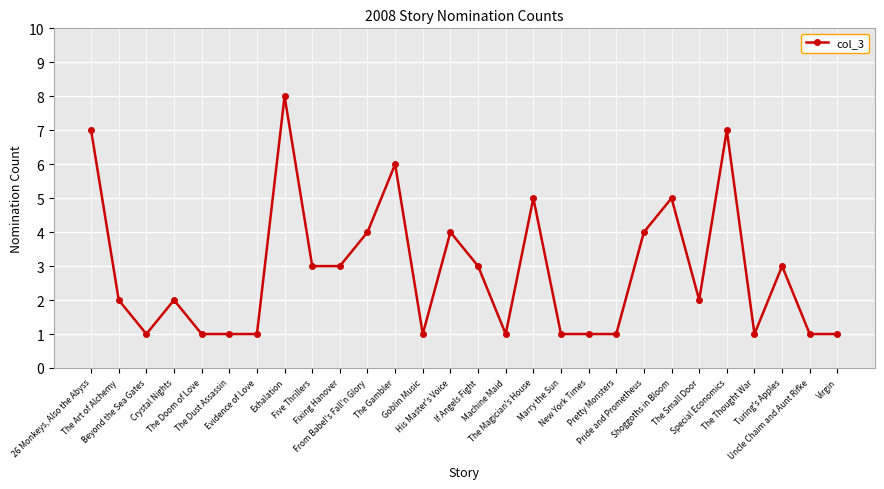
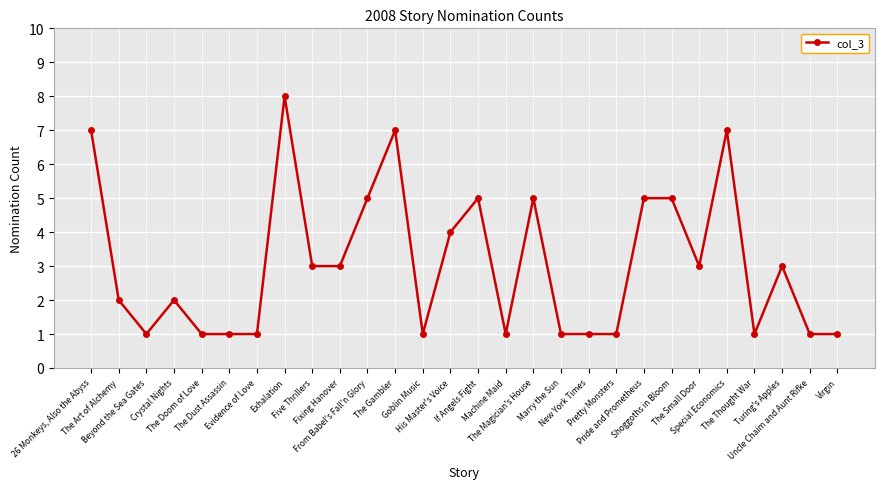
From Babel's Fall'n Glory: 4 -> 5
The Gambler: 6 -> 7
If Angels Fight: 3 -> 5
Pride and Prometheus: 4 -> 5
The Small Door: 2 -> 3
